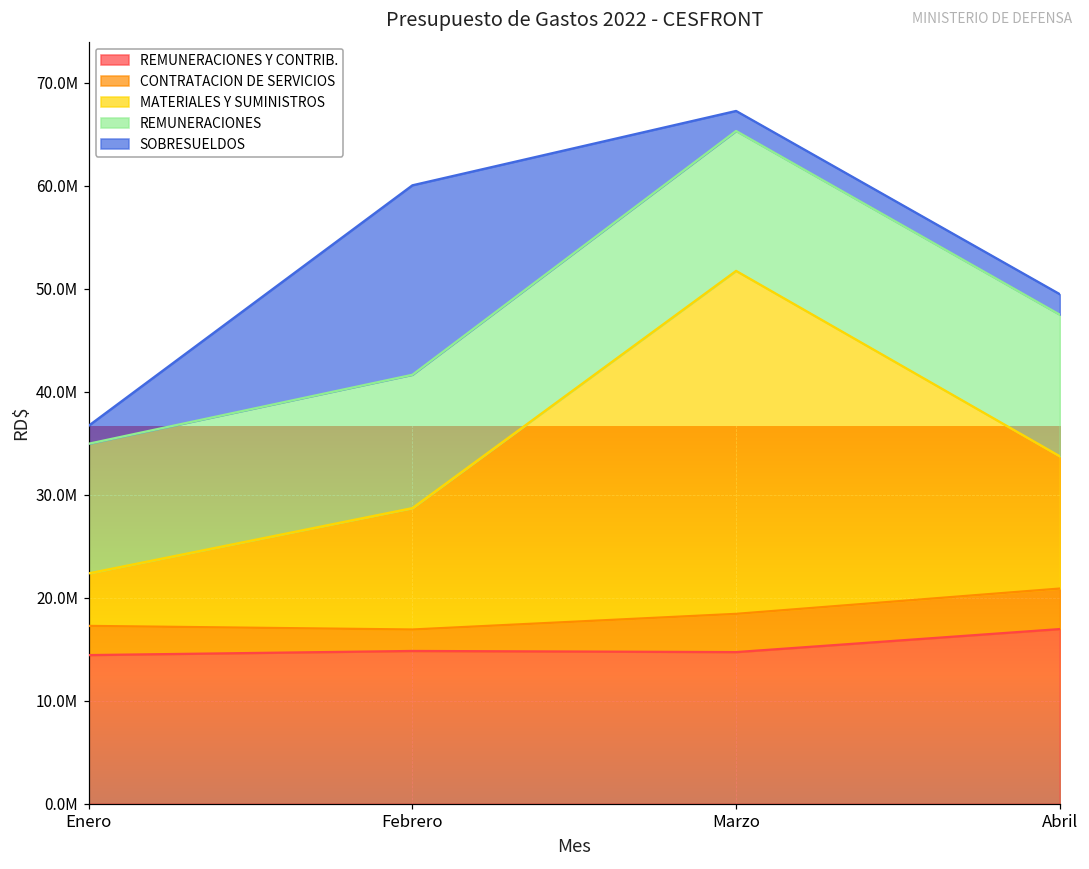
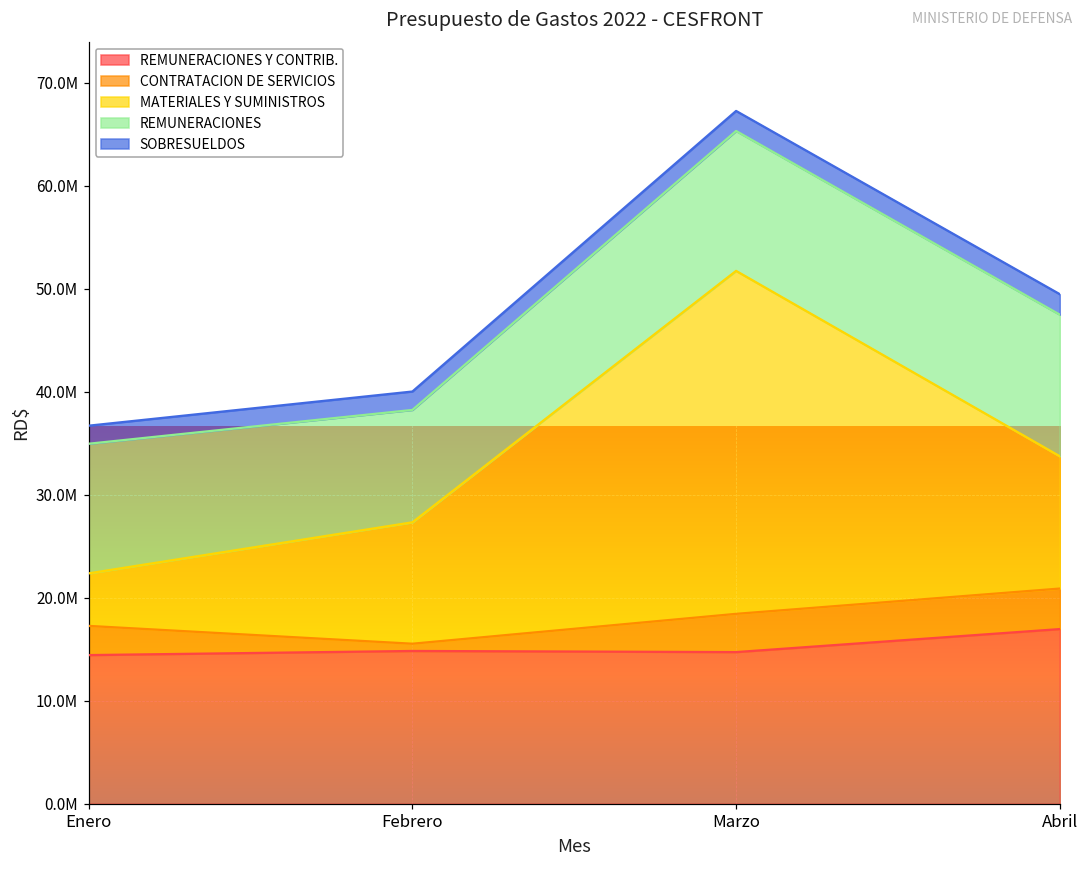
CONTRATACION DE SERVICIOS, Febrero: 2000000 -> 1000000
REMUNERACIONES, Febrero: 13000000 -> 11000000
SOBRESUELDOS, Febrero: 18000000 -> 2000000
